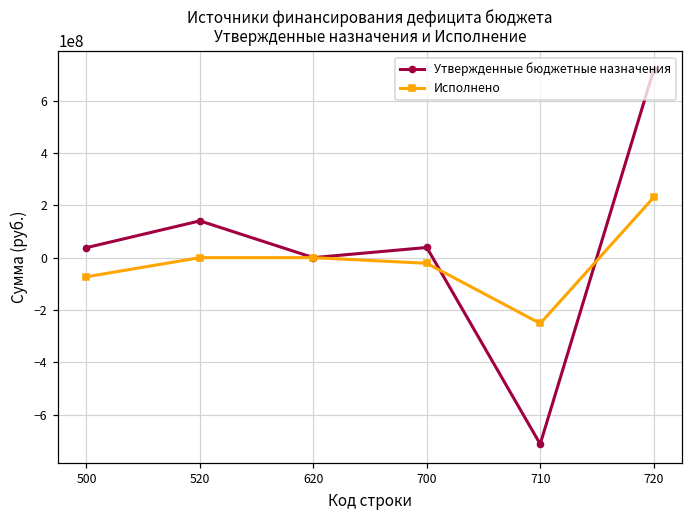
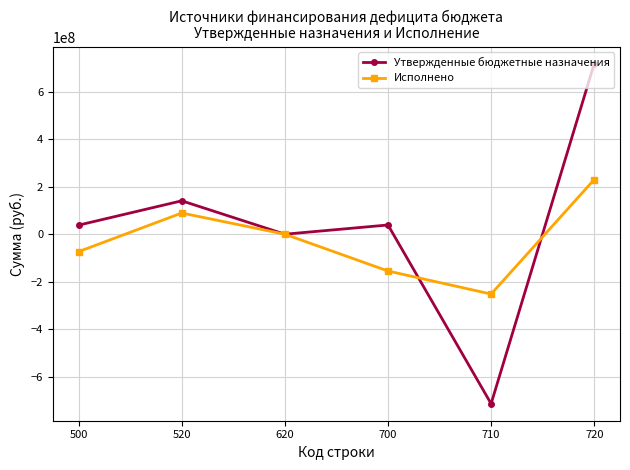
Исполнено, 520: 0 -> 90000000
Исполнено, 700: -20000000 -> -150000000
